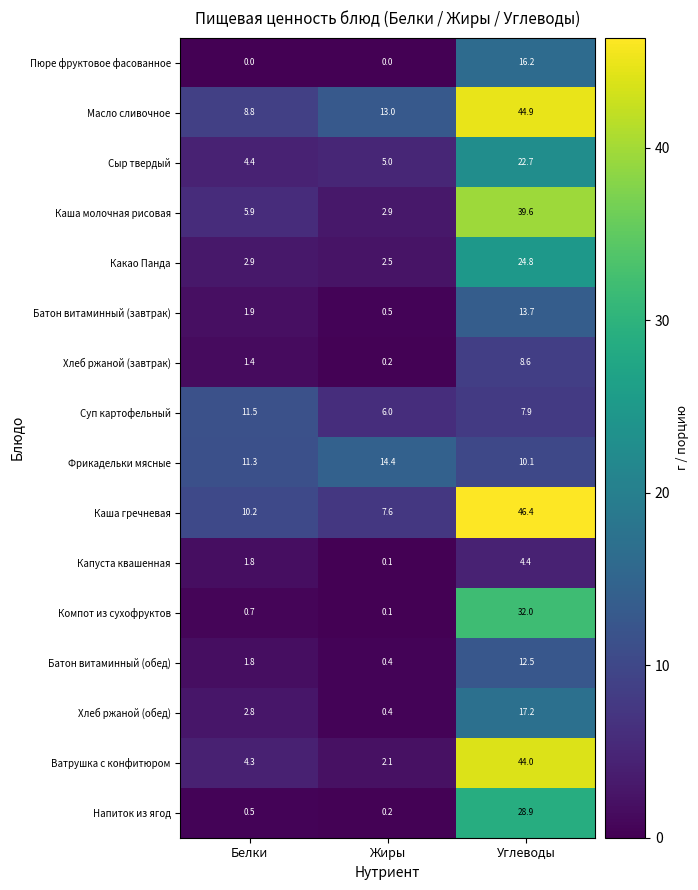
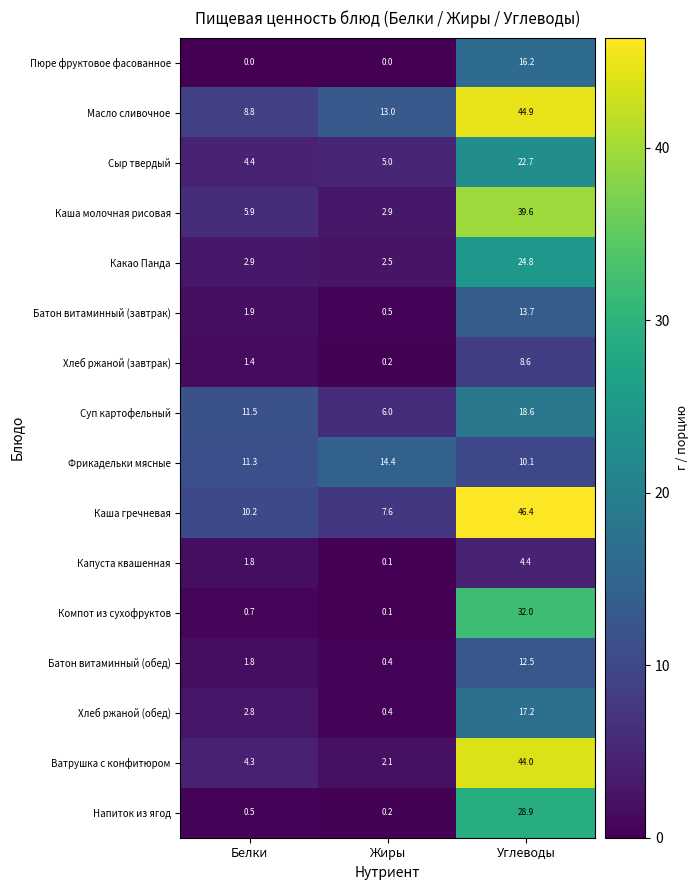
Суп картофельный, Углеводы: 7.9 -> 18.6
